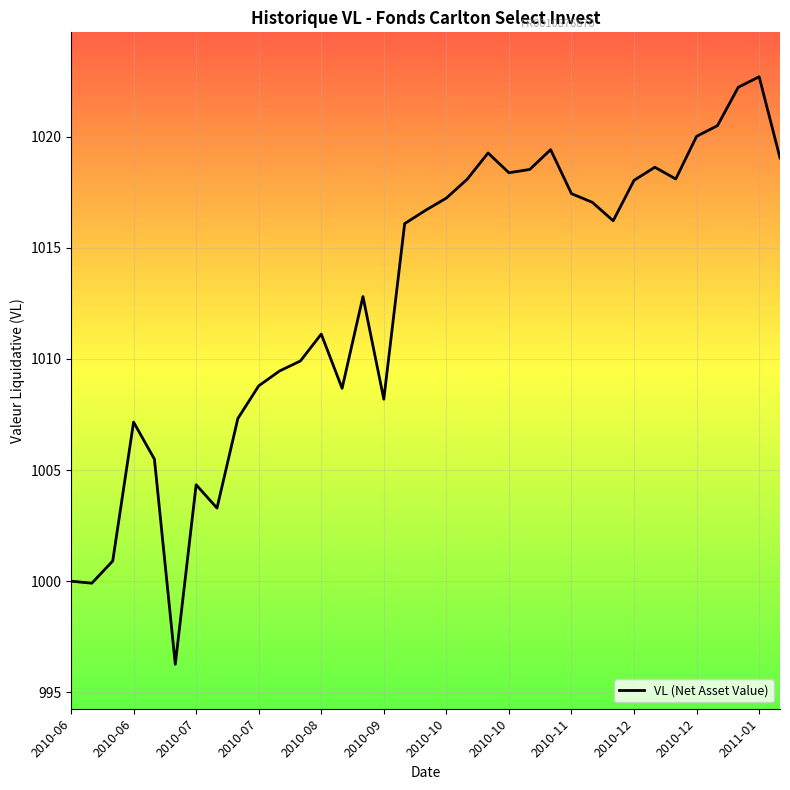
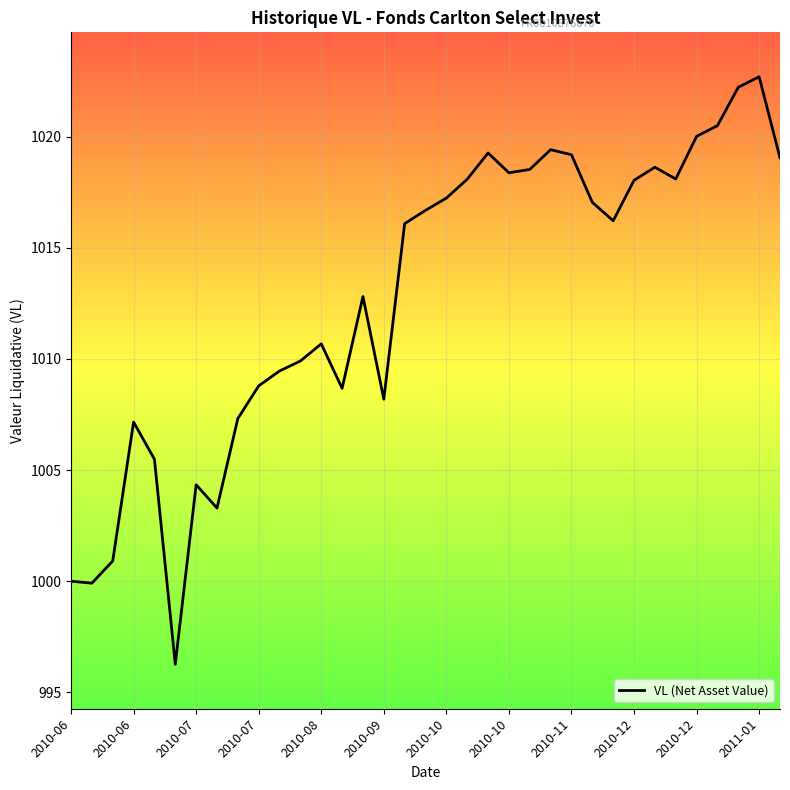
2010-08: 1011.1 -> 1010.7
2010-11: 1017.4 -> 1019.2
